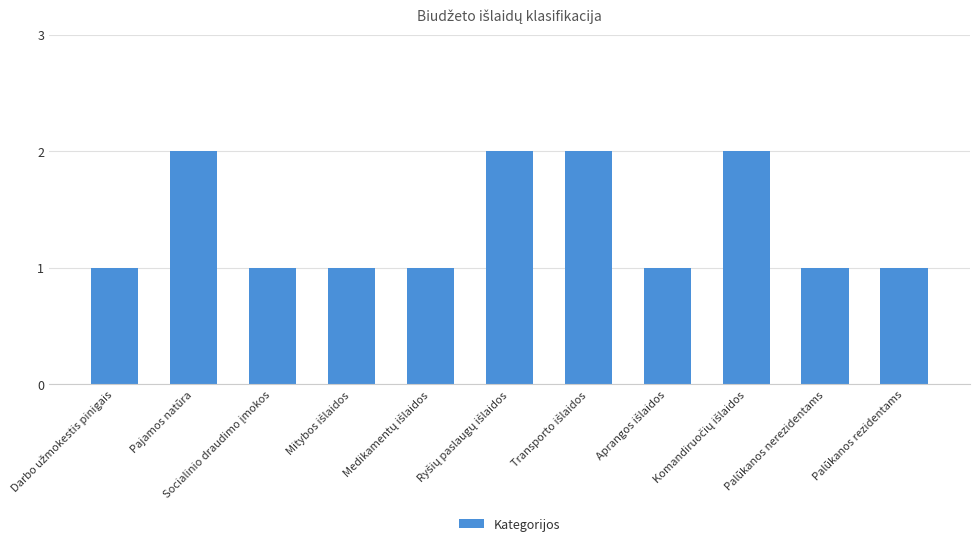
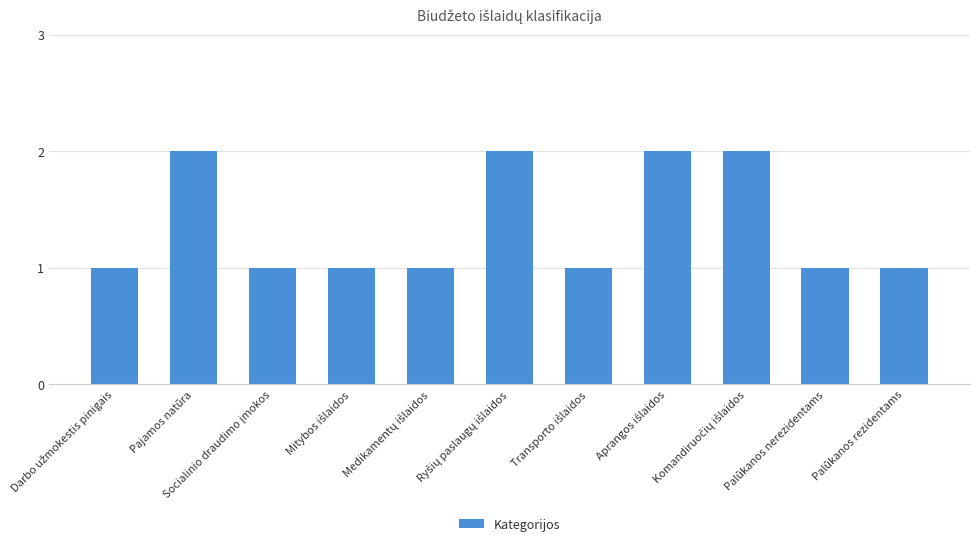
Transporto išlaidos: 2 -> 1
Aprangos išlaidos: 1 -> 2
